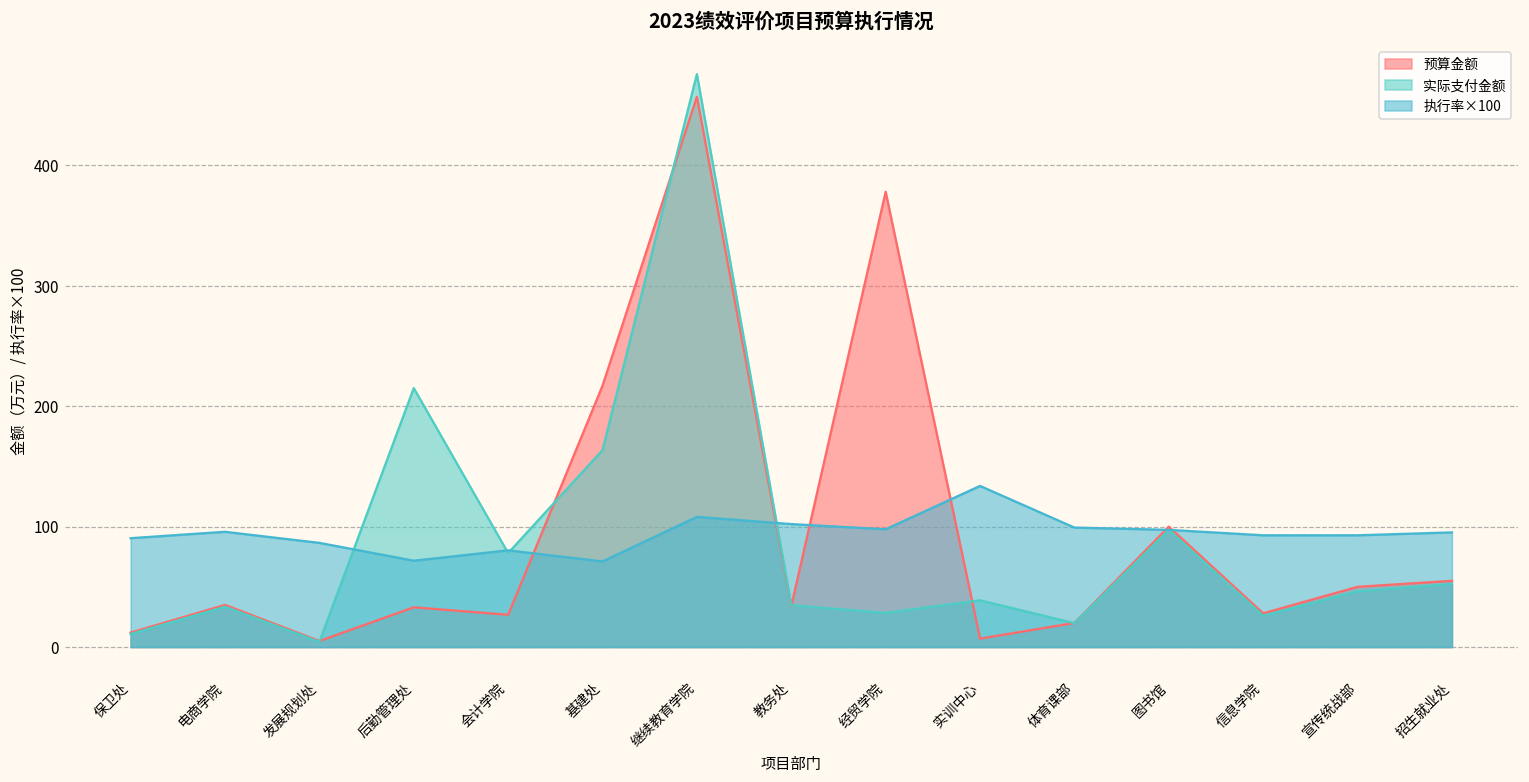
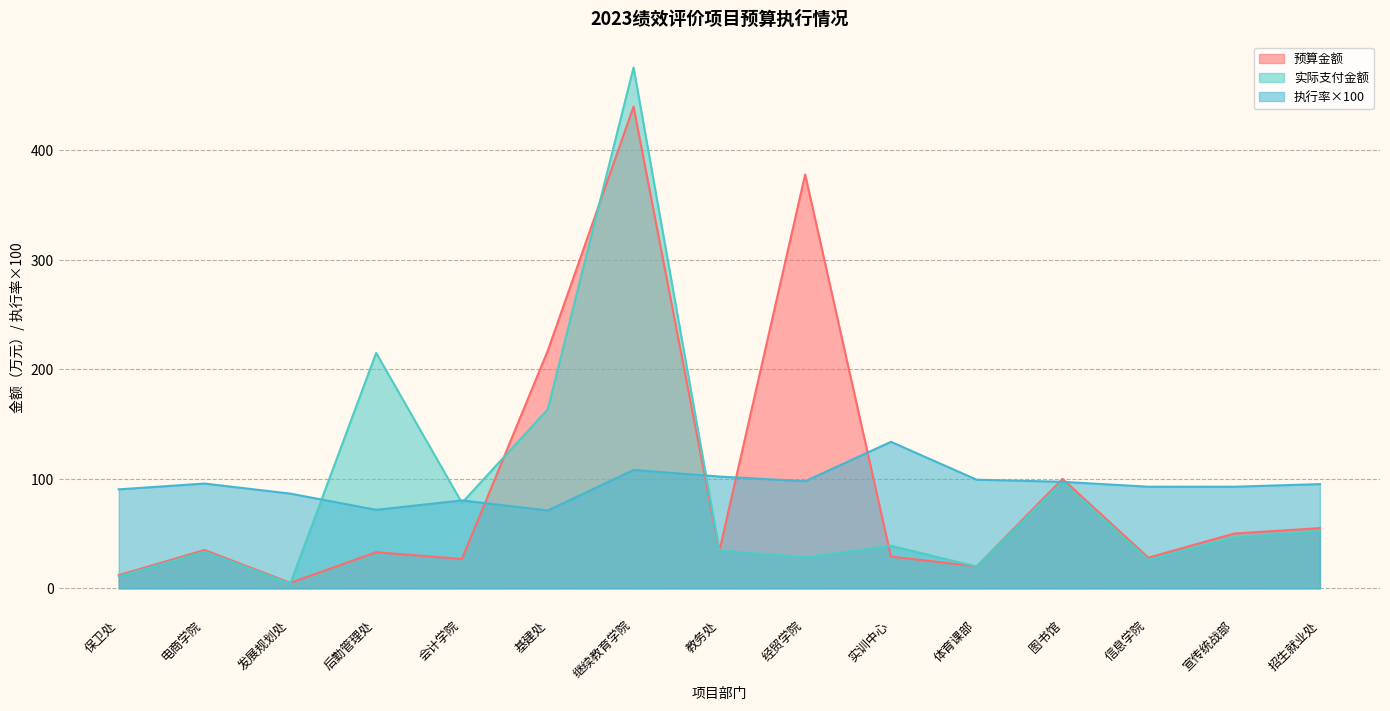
预算金额, 继续教育学院: 457 -> 440
预算金额, 实训中心: 7 -> 29
